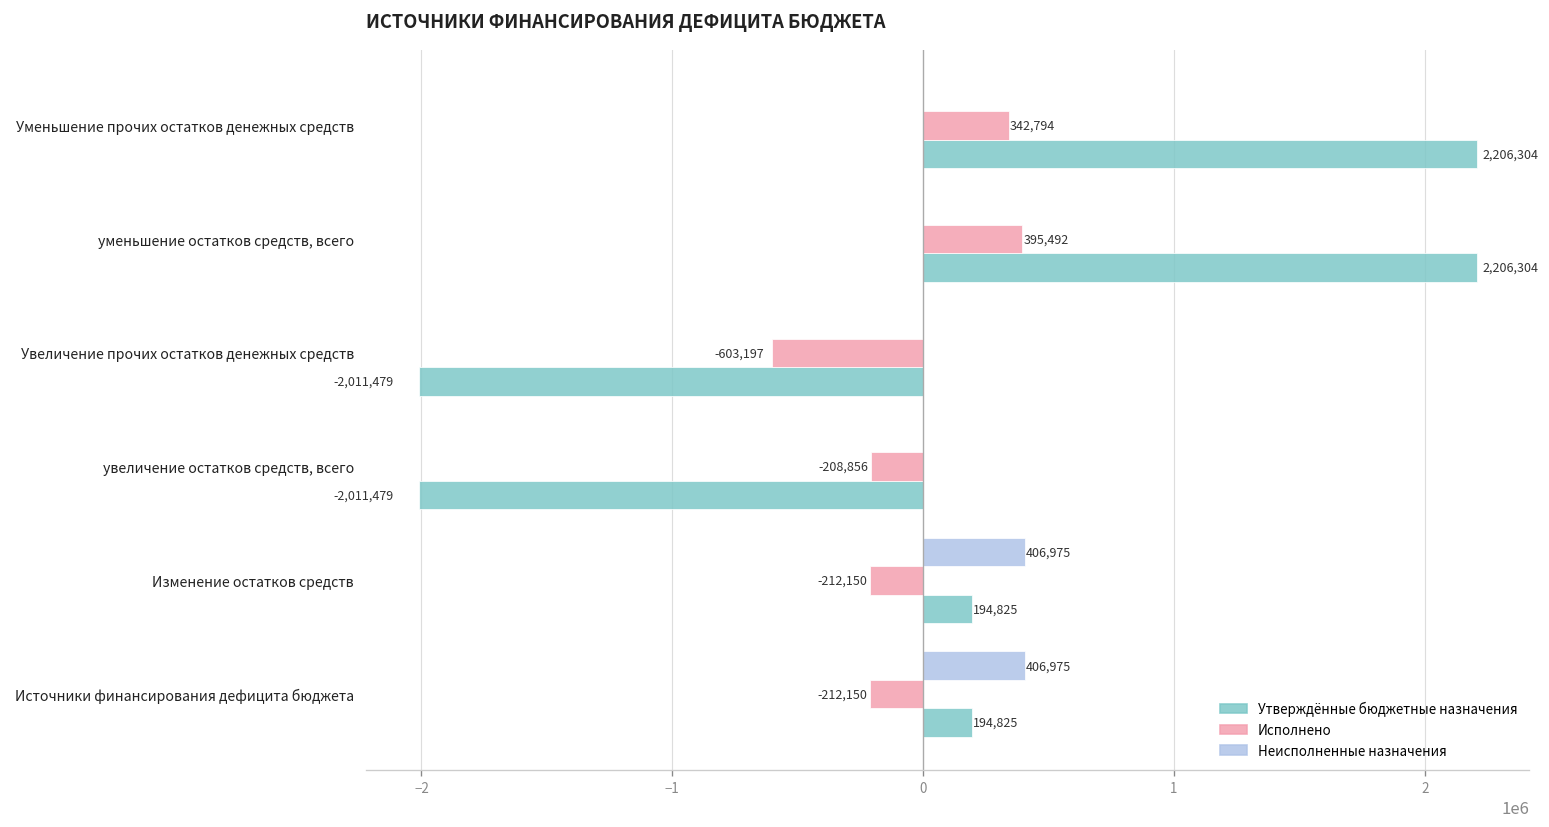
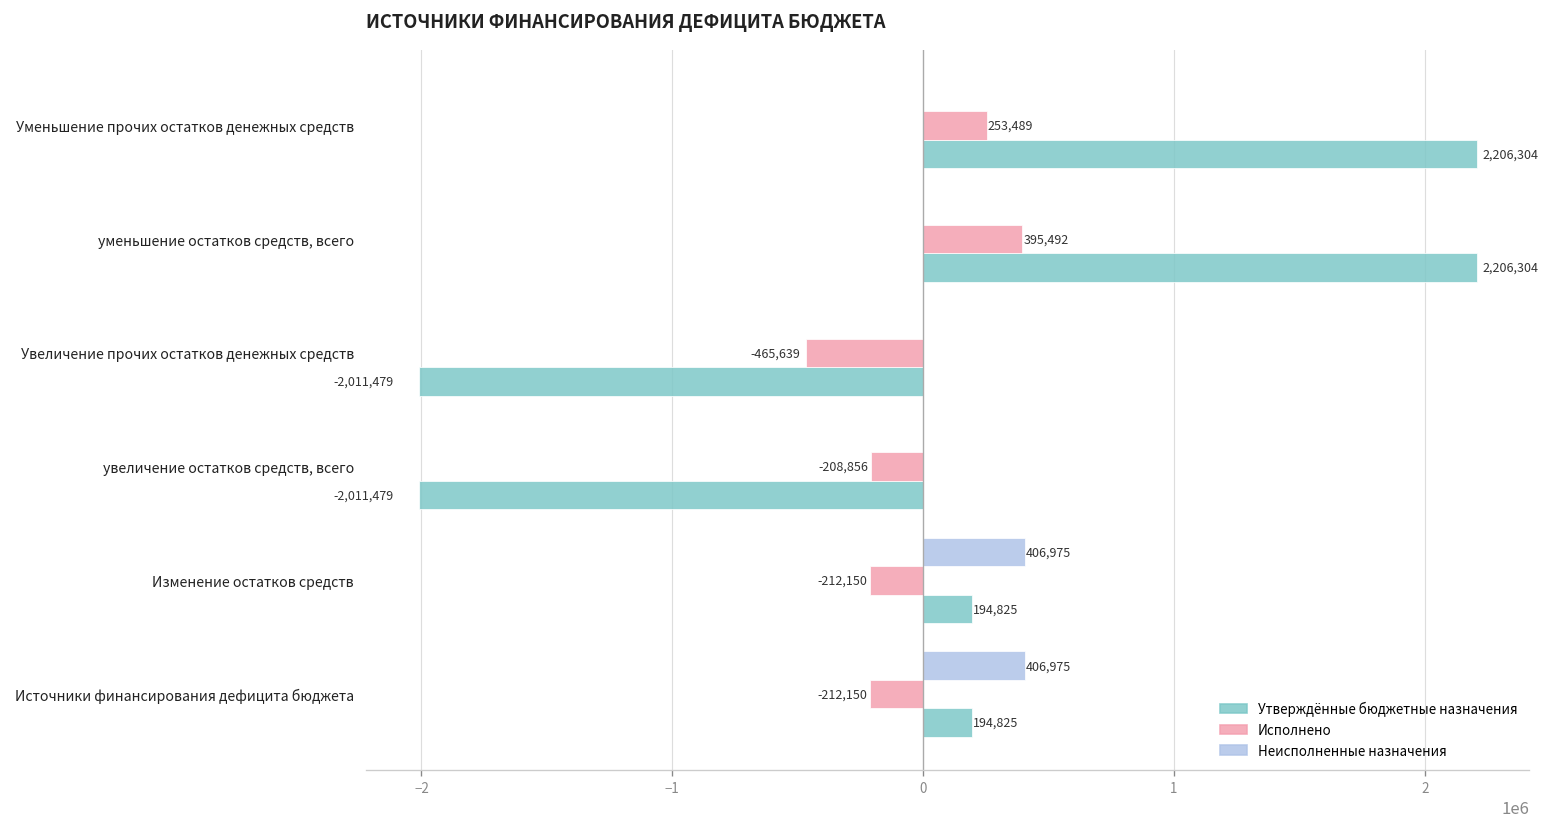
Исполнено, Уменьшение прочих остатков денежных средств: 342,794 -> 253,489
Исполнено, Увеличение прочих остатков денежных средств: -603,197 -> -465,639
